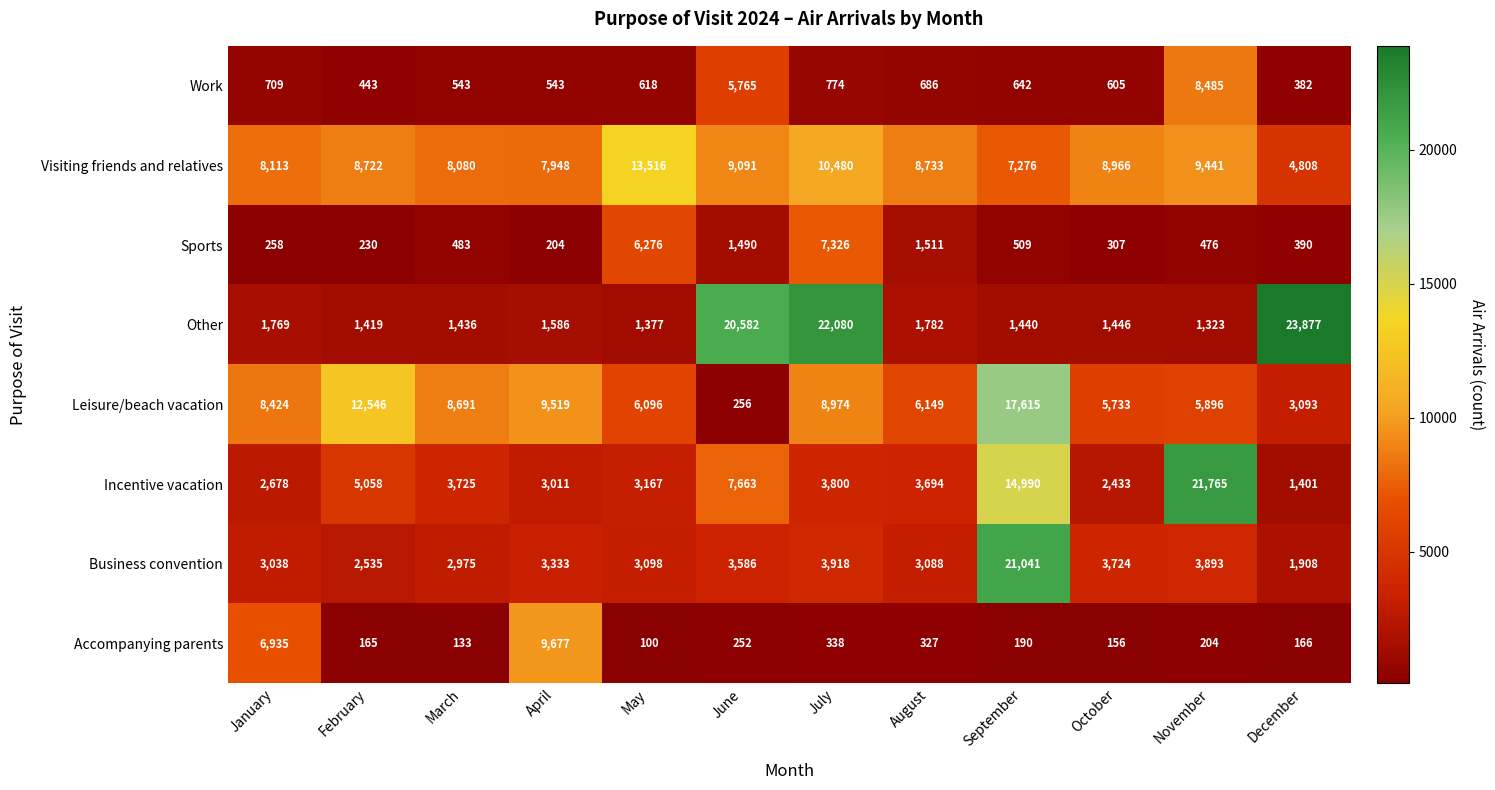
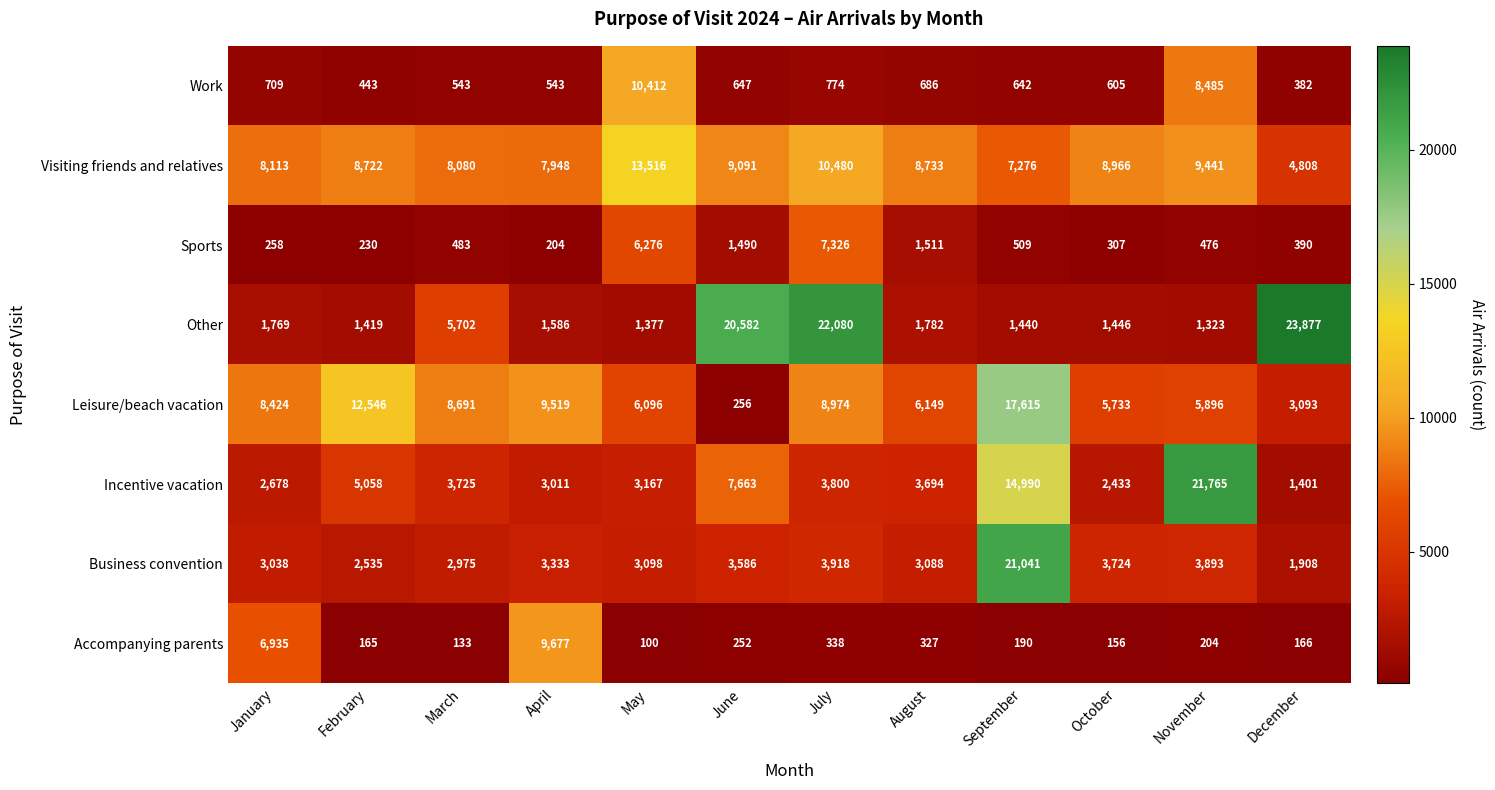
Work, May: 618 -> 10,412
Work, June: 5,765 -> 647
Other, March: 1,436 -> 5,702
